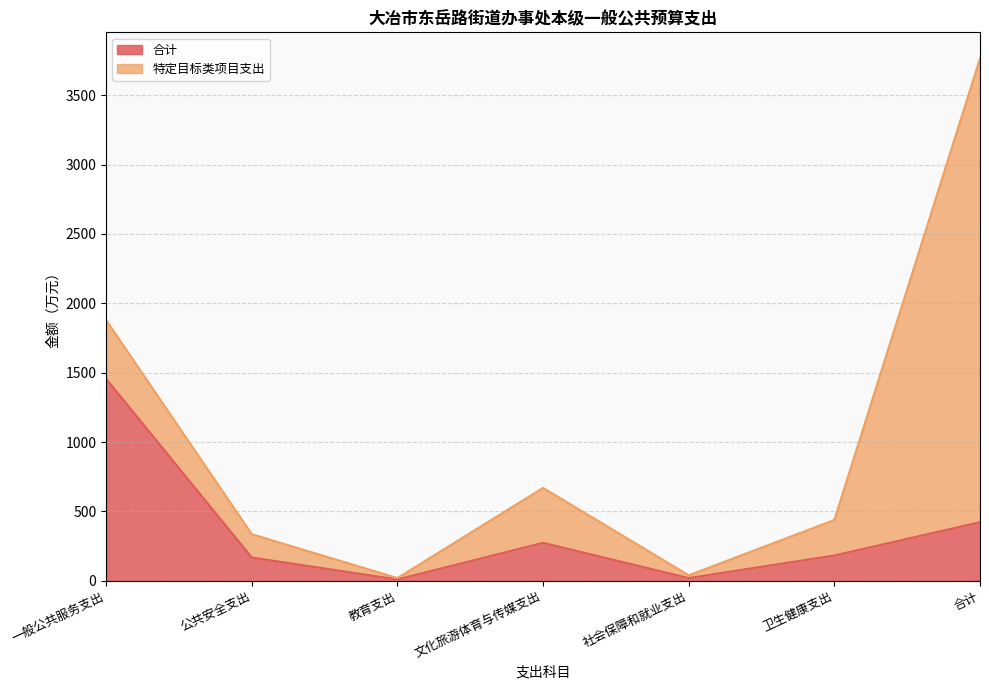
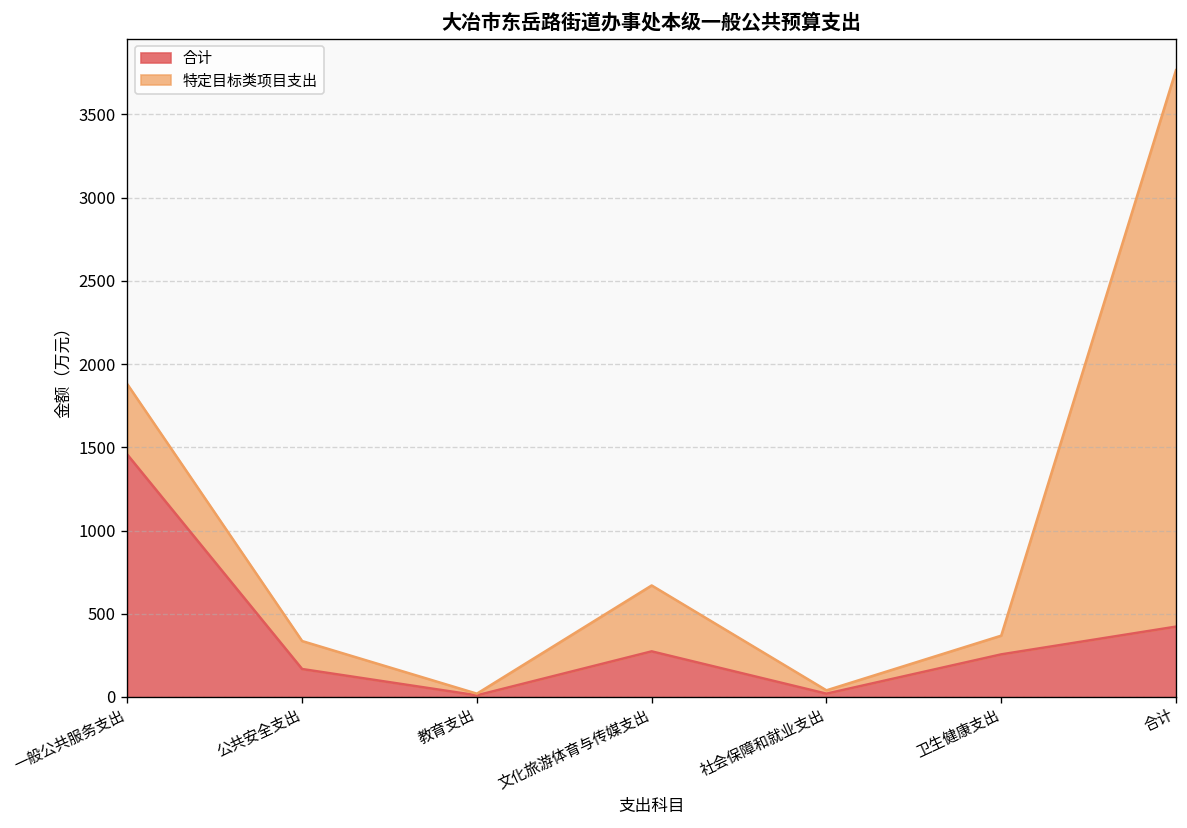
合计, 卫生健康支出: 180 -> 260
特定目标类项目支出, 卫生健康支出: 260 -> 110
